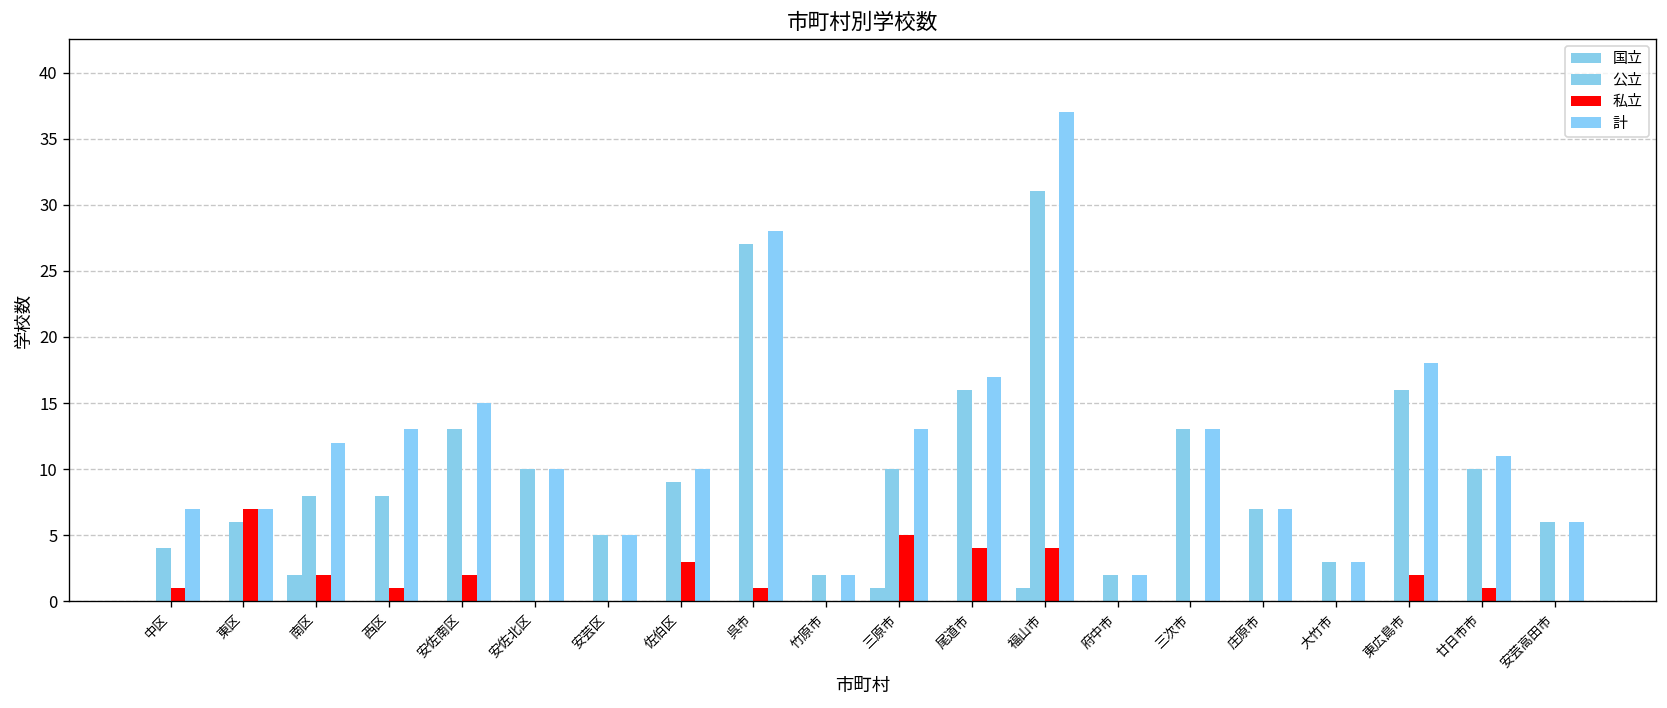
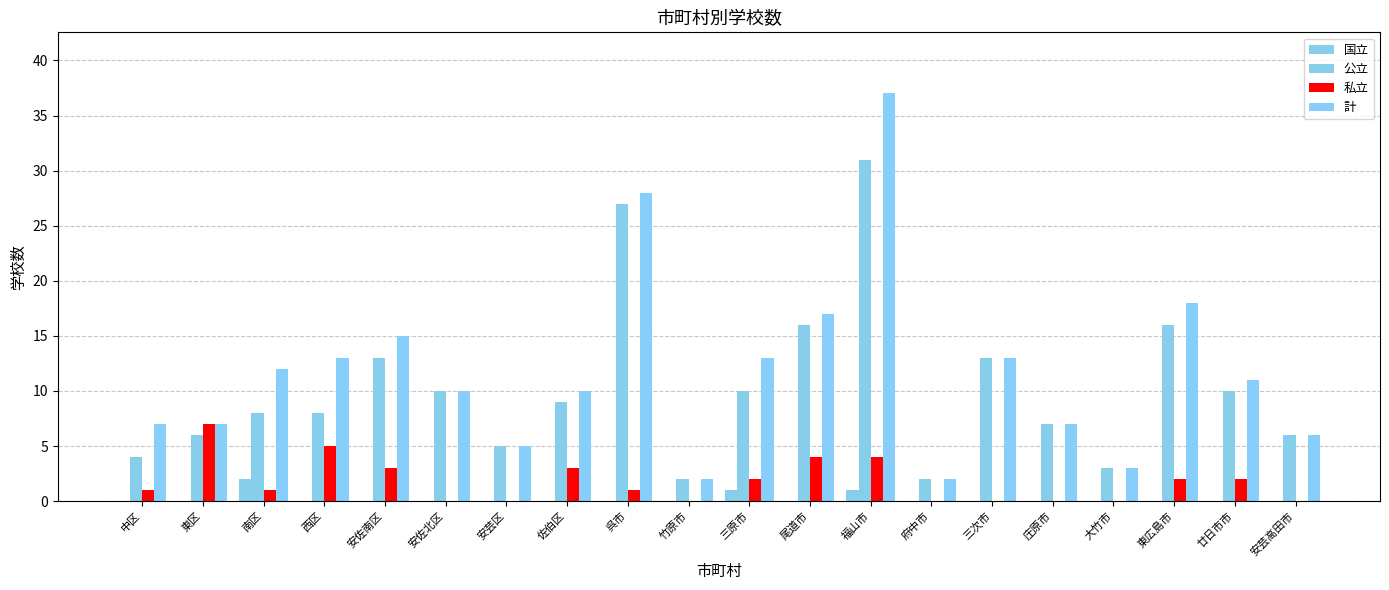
私立, 南区: 2 -> 1
私立, 西区: 1 -> 5
私立, 安佐南区: 2 -> 3
私立, 三原市: 5 -> 2
私立, 廿日市市: 1 -> 2
